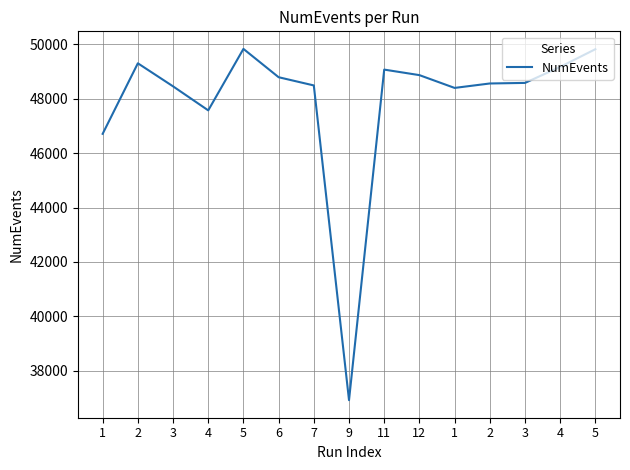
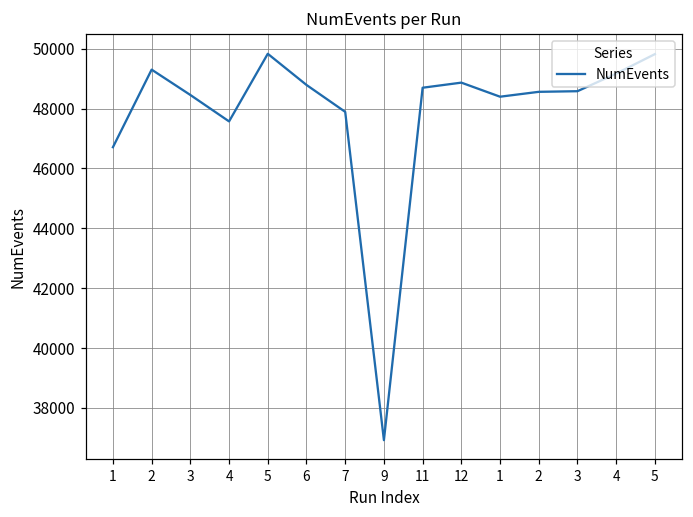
7: 48500 -> 47900
11: 49100 -> 48700
